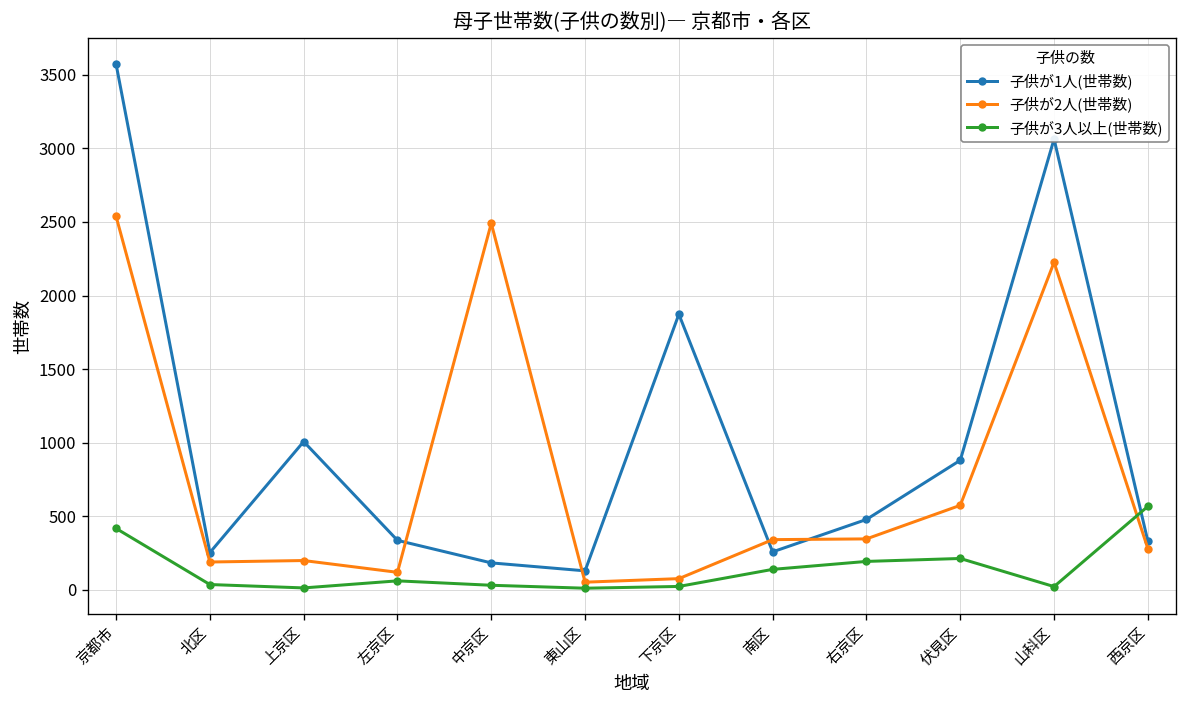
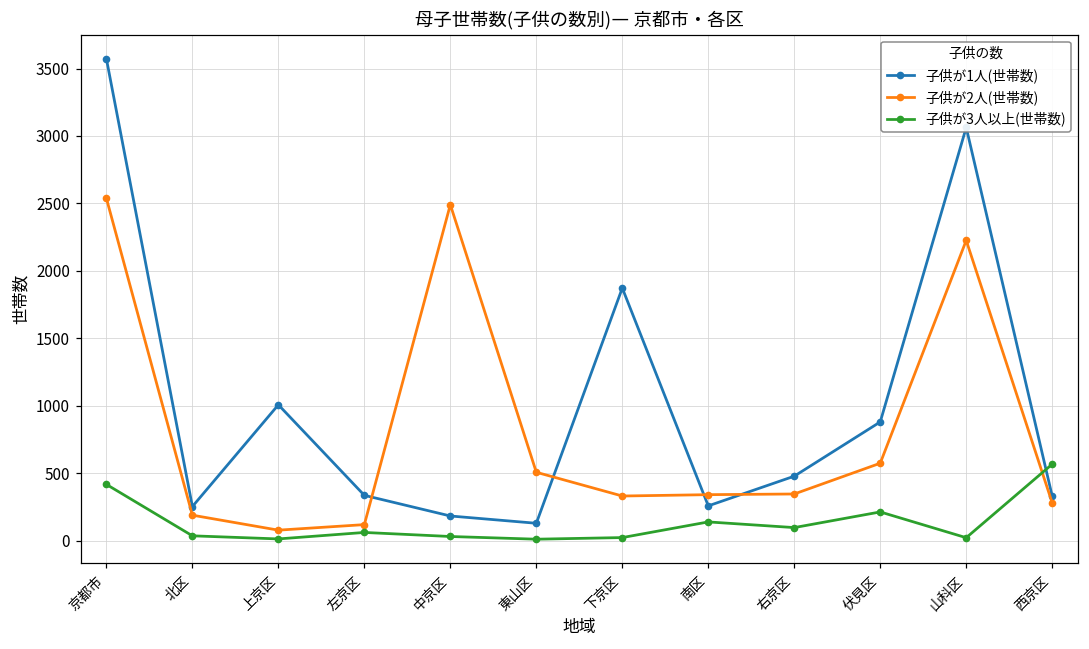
子供が2人(世帯数), 上京区: 200 -> 80
子供が2人(世帯数), 東山区: 50 -> 510
子供が2人(世帯数), 下京区: 80 -> 330
子供が3人以上(世帯数), 右京区: 190 -> 100
